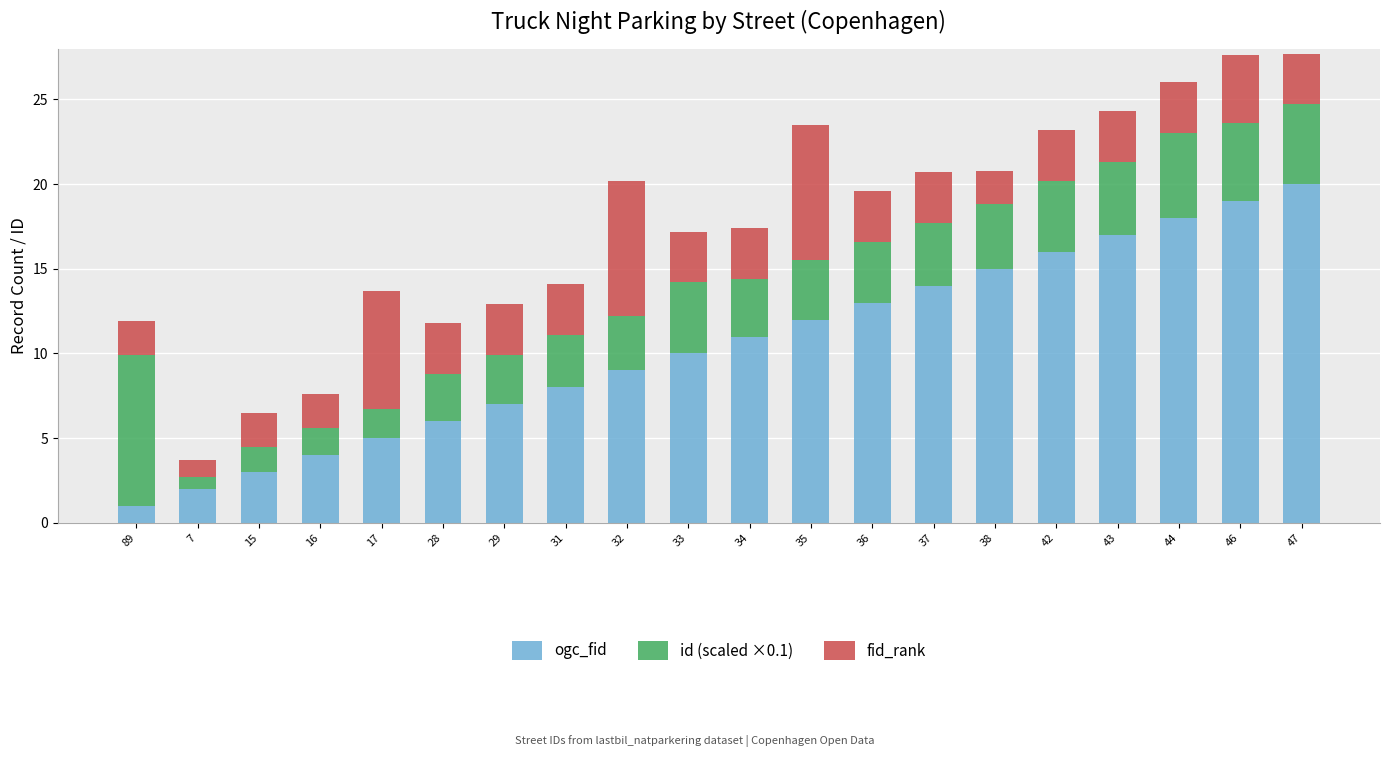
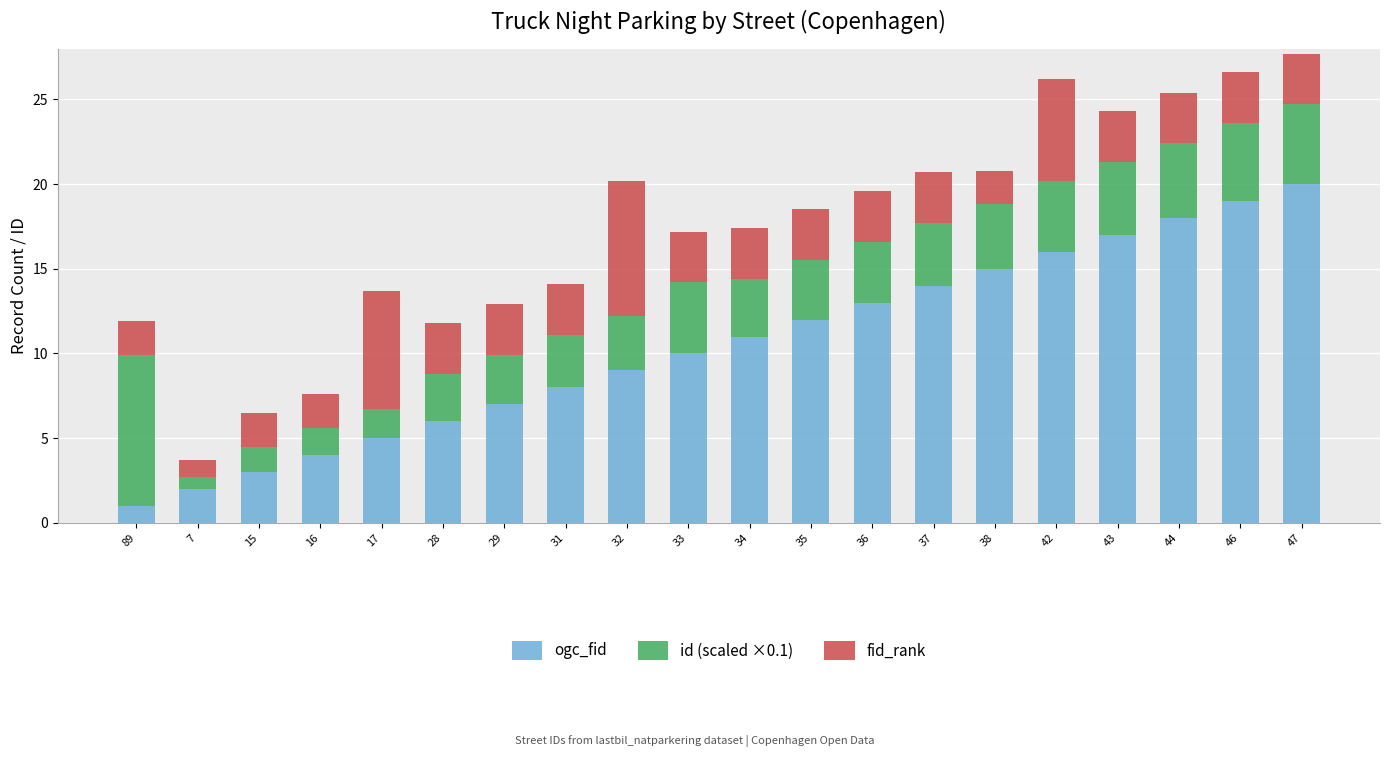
fid_rank, 35: 8 -> 3
fid_rank, 42: 3 -> 6
id (scaled ×0.1), 44: 5.0 -> 4.4
fid_rank, 46: 4 -> 3
